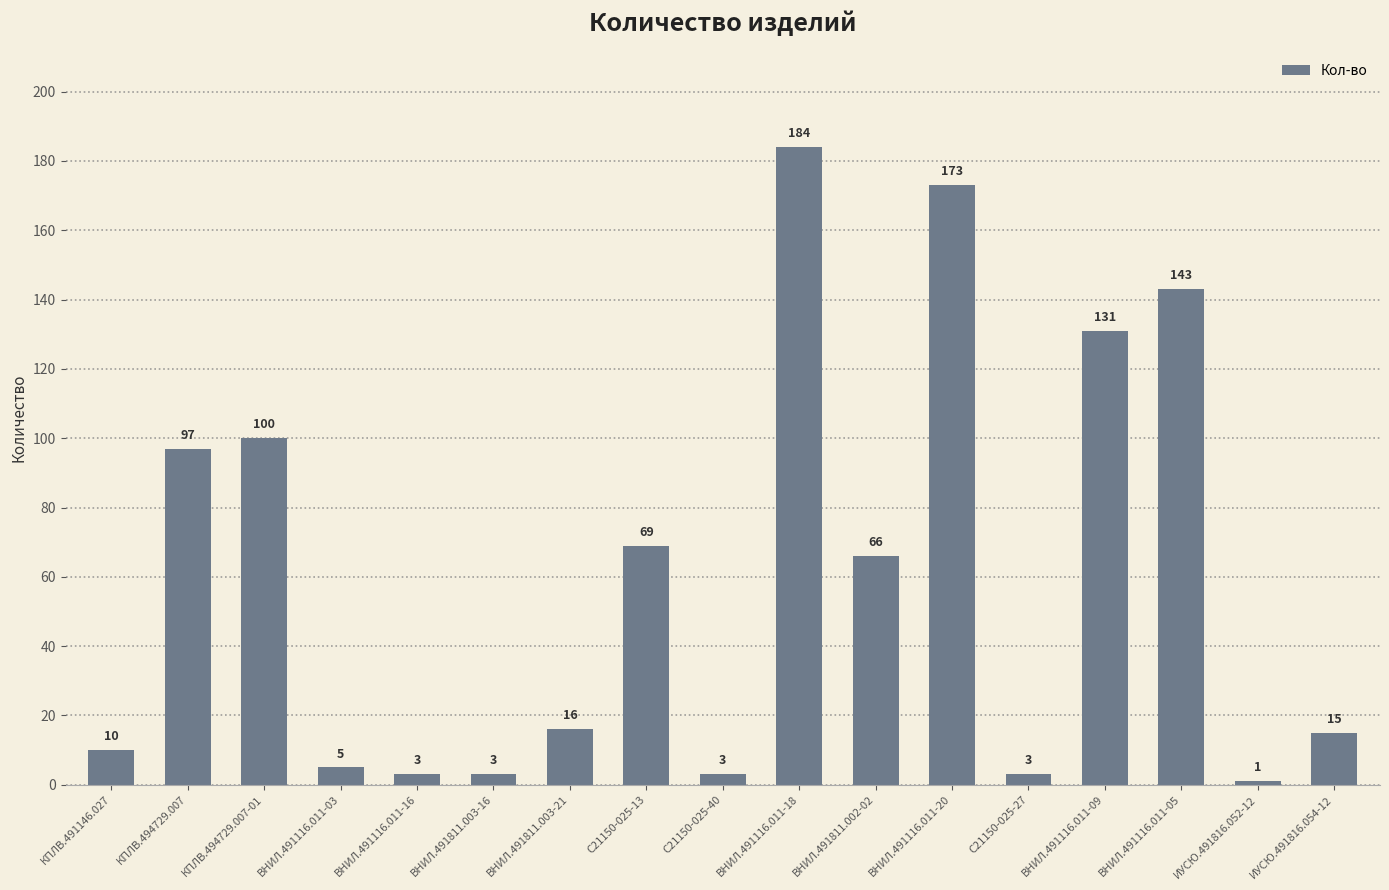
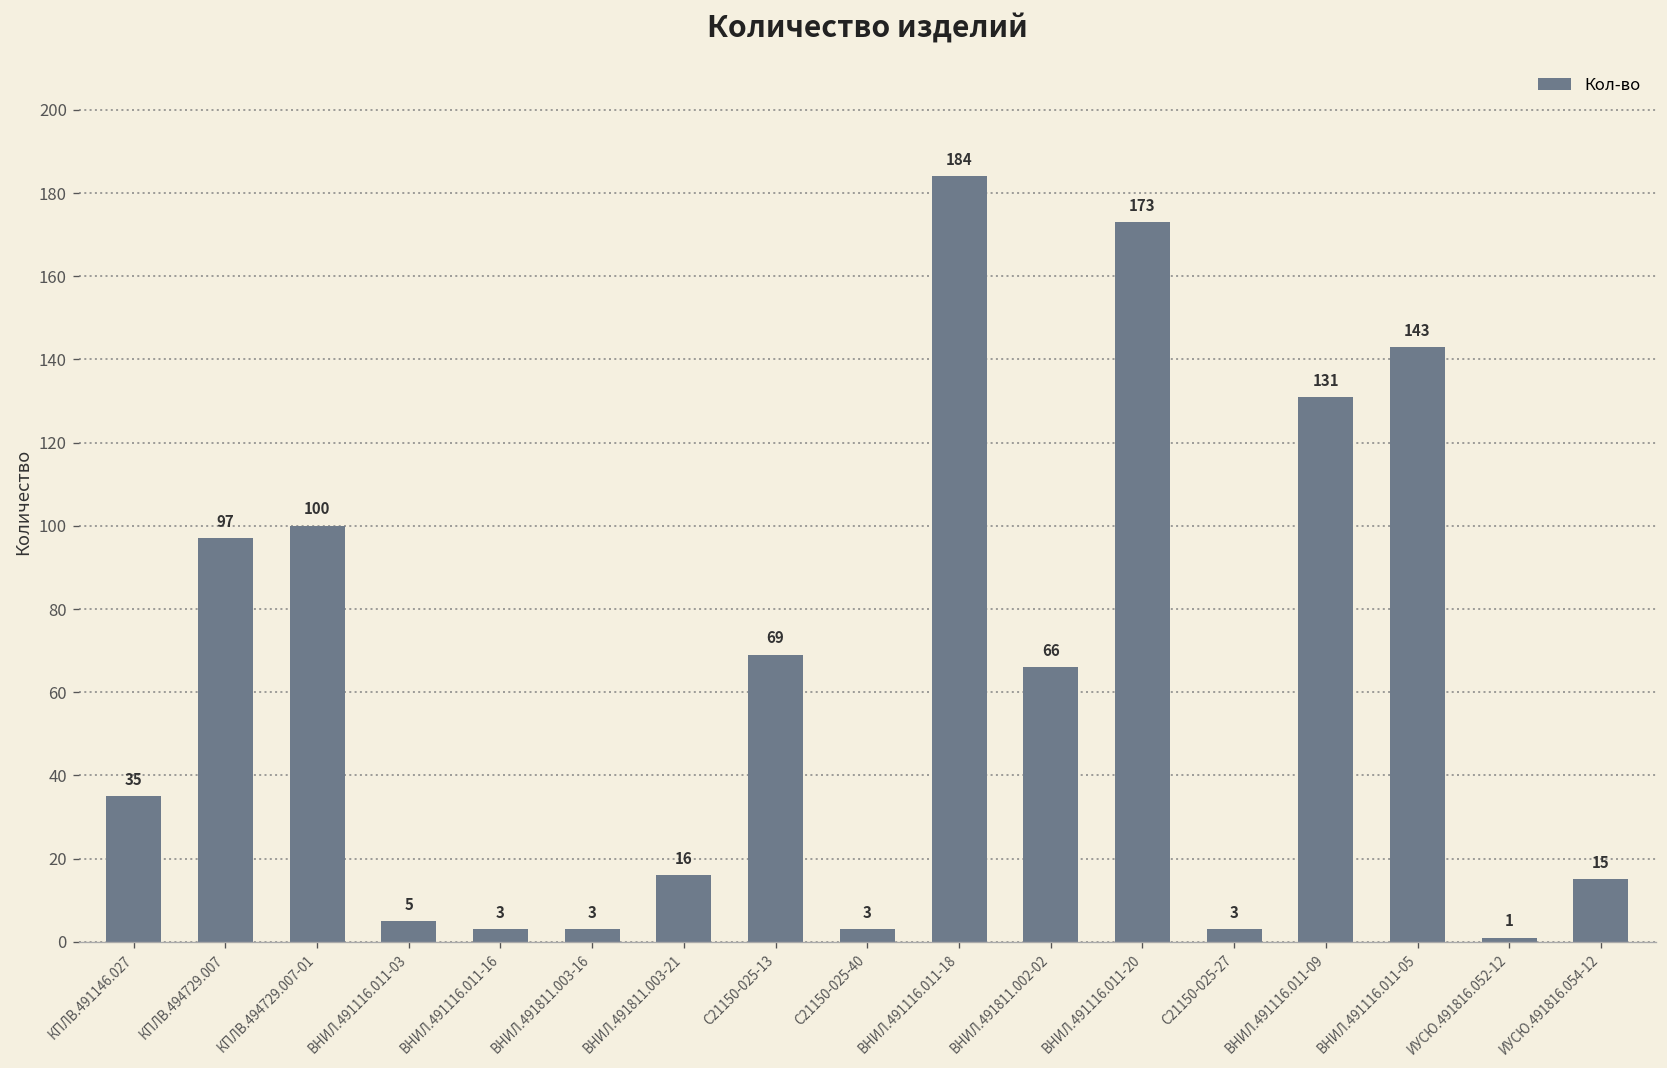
КПЛВ.491146.027: 10 -> 35
